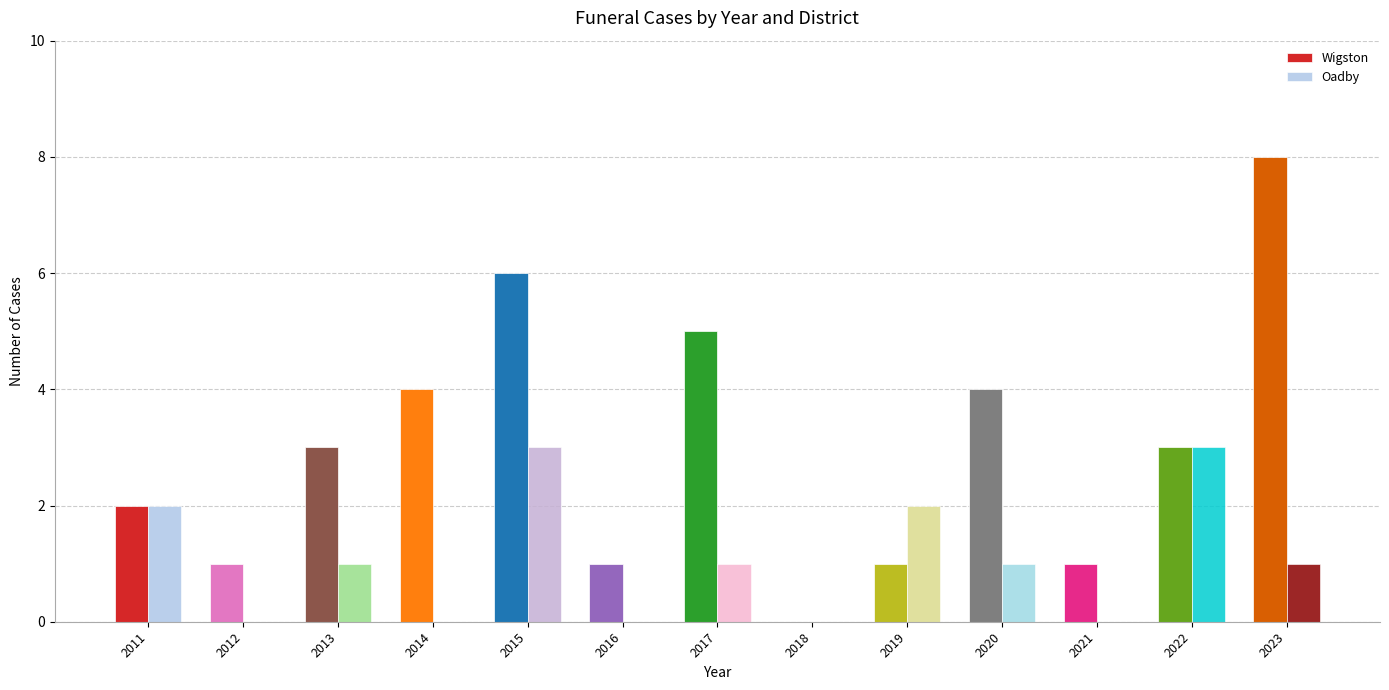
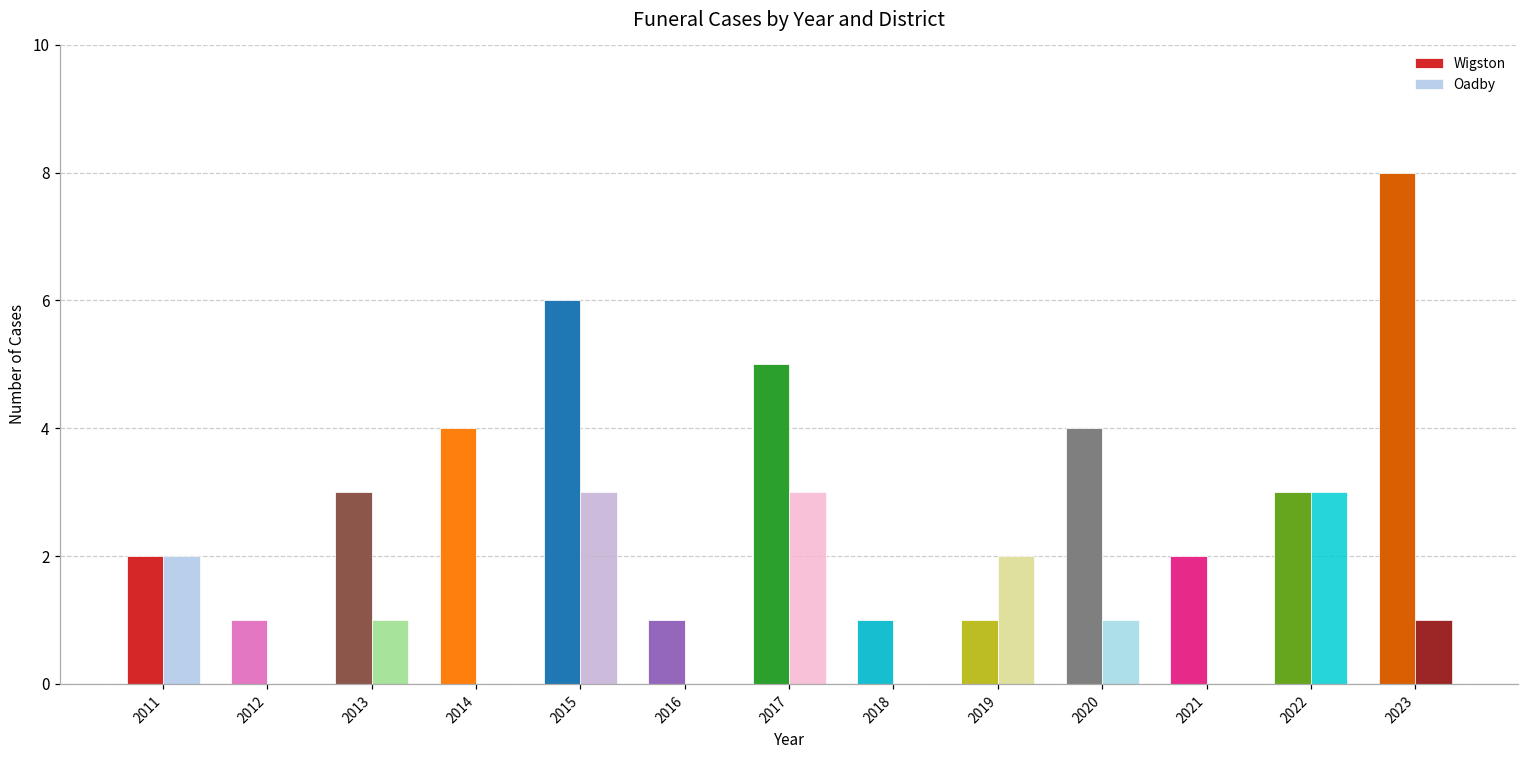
Oadby, 2017: 1 -> 3
Wigston, 2018: 0 -> 1
Wigston, 2021: 1 -> 2
